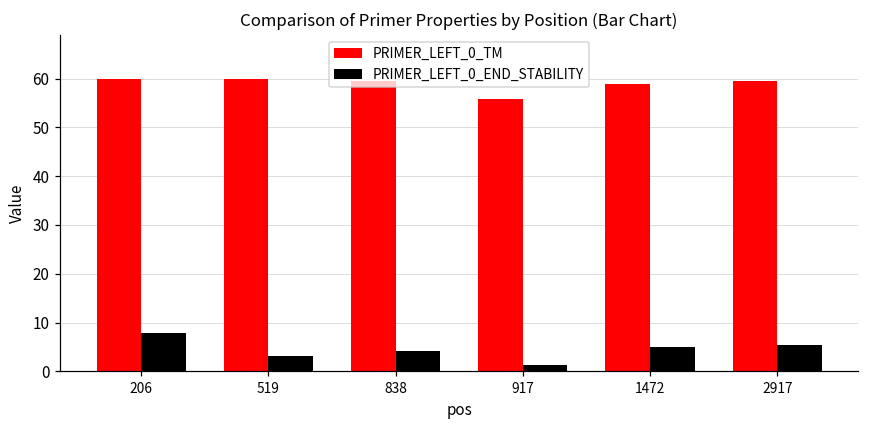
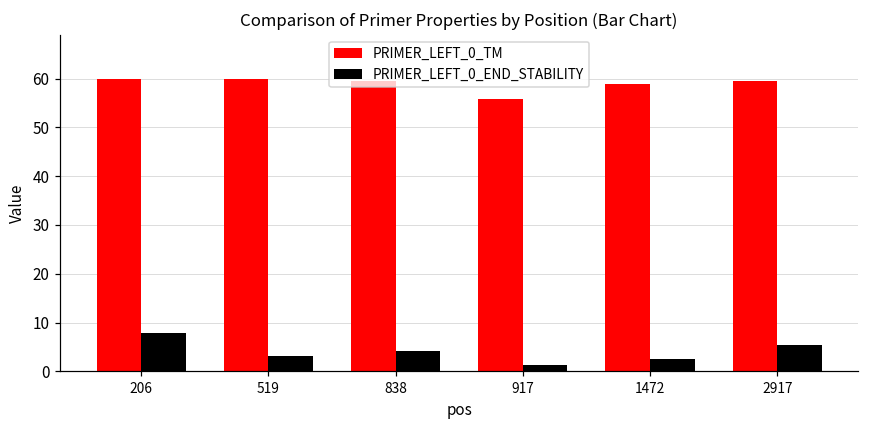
PRIMER_LEFT_0_END_STABILITY, 1472: 5 -> 3
